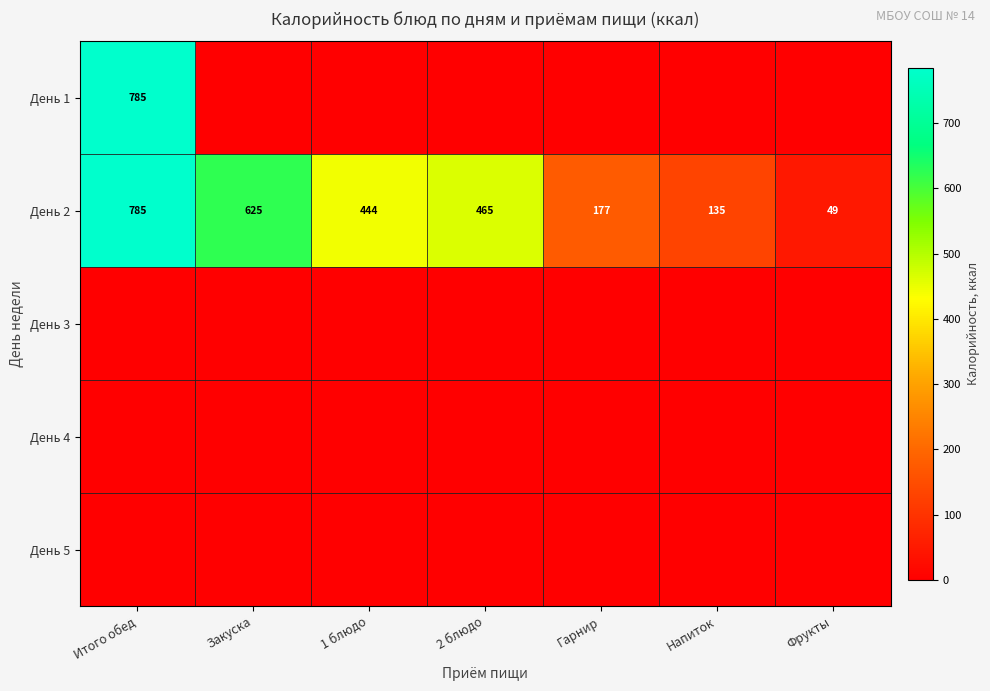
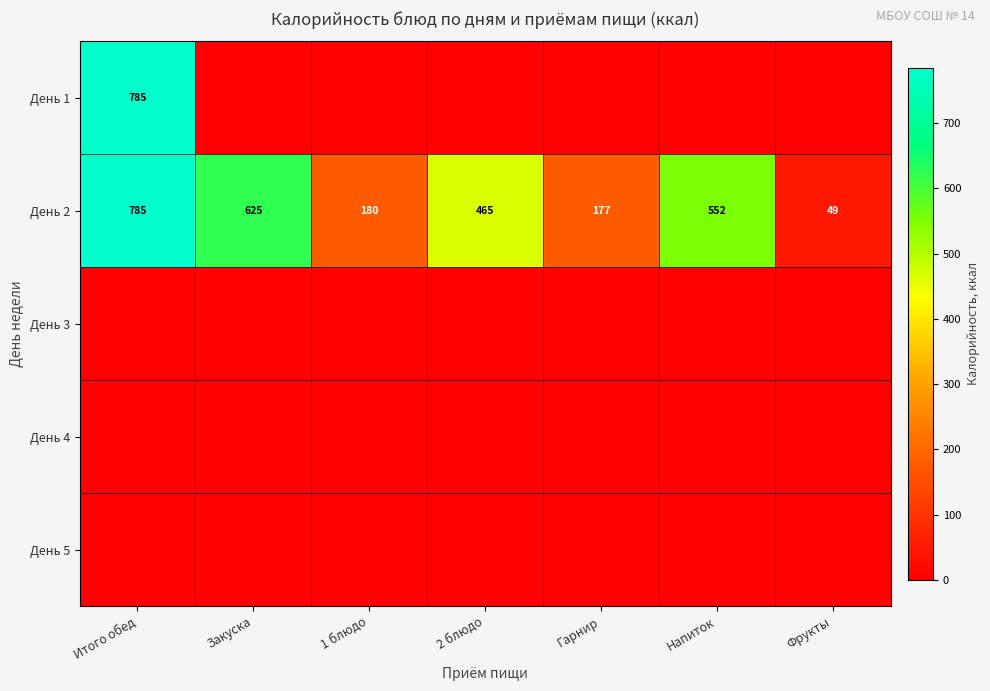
День 2, 1 блюдо: 444 -> 180
День 2, Напиток: 135 -> 552
